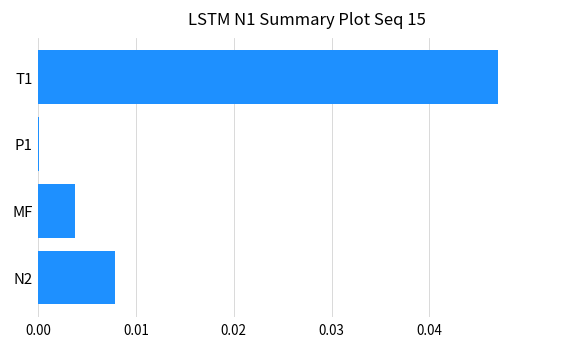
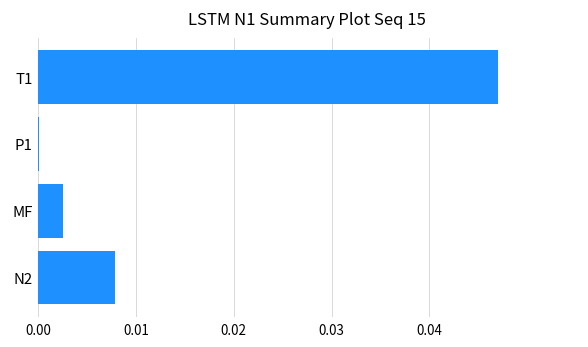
MF: 0.004 -> 0.003
